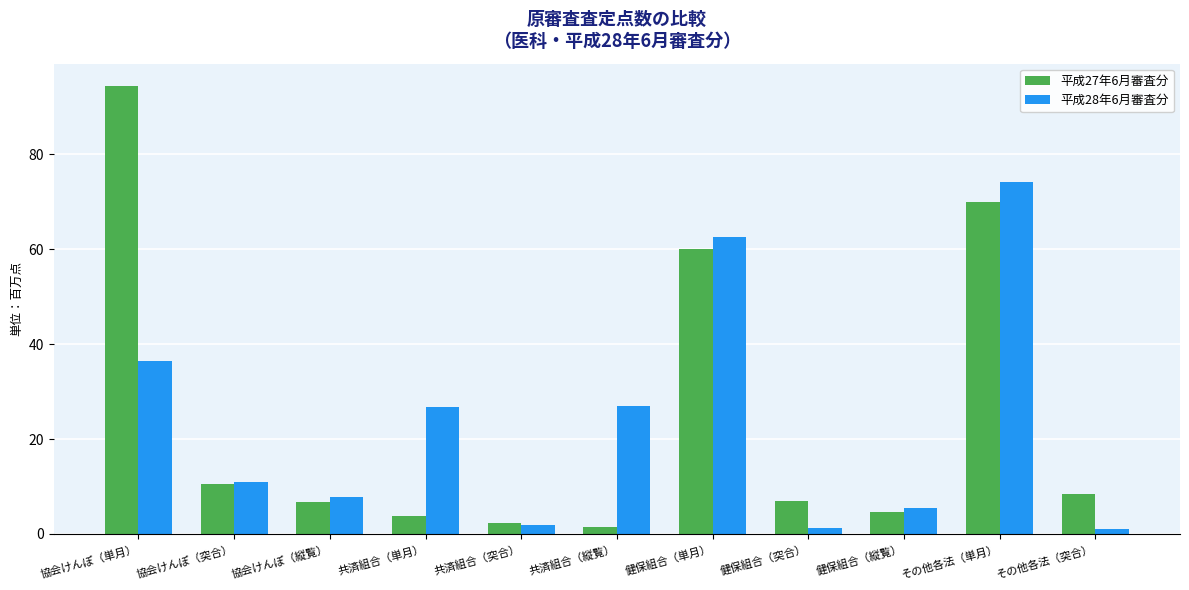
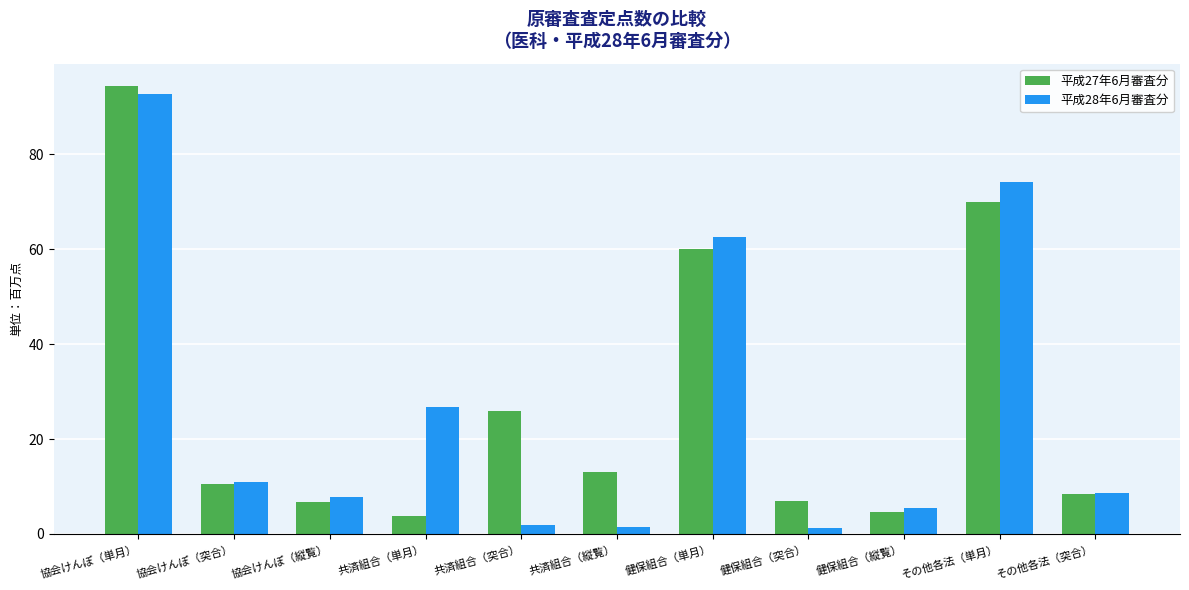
平成28年6月審査分, 協会けんぽ（単月）: 36 -> 93
平成27年6月審査分, 共済組合（突合）: 2 -> 26
平成27年6月審査分, 共済組合（縦覧）: 1 -> 13
平成28年6月審査分, 共済組合（縦覧）: 27 -> 2
平成28年6月審査分, その他各法（突合）: 1 -> 9
